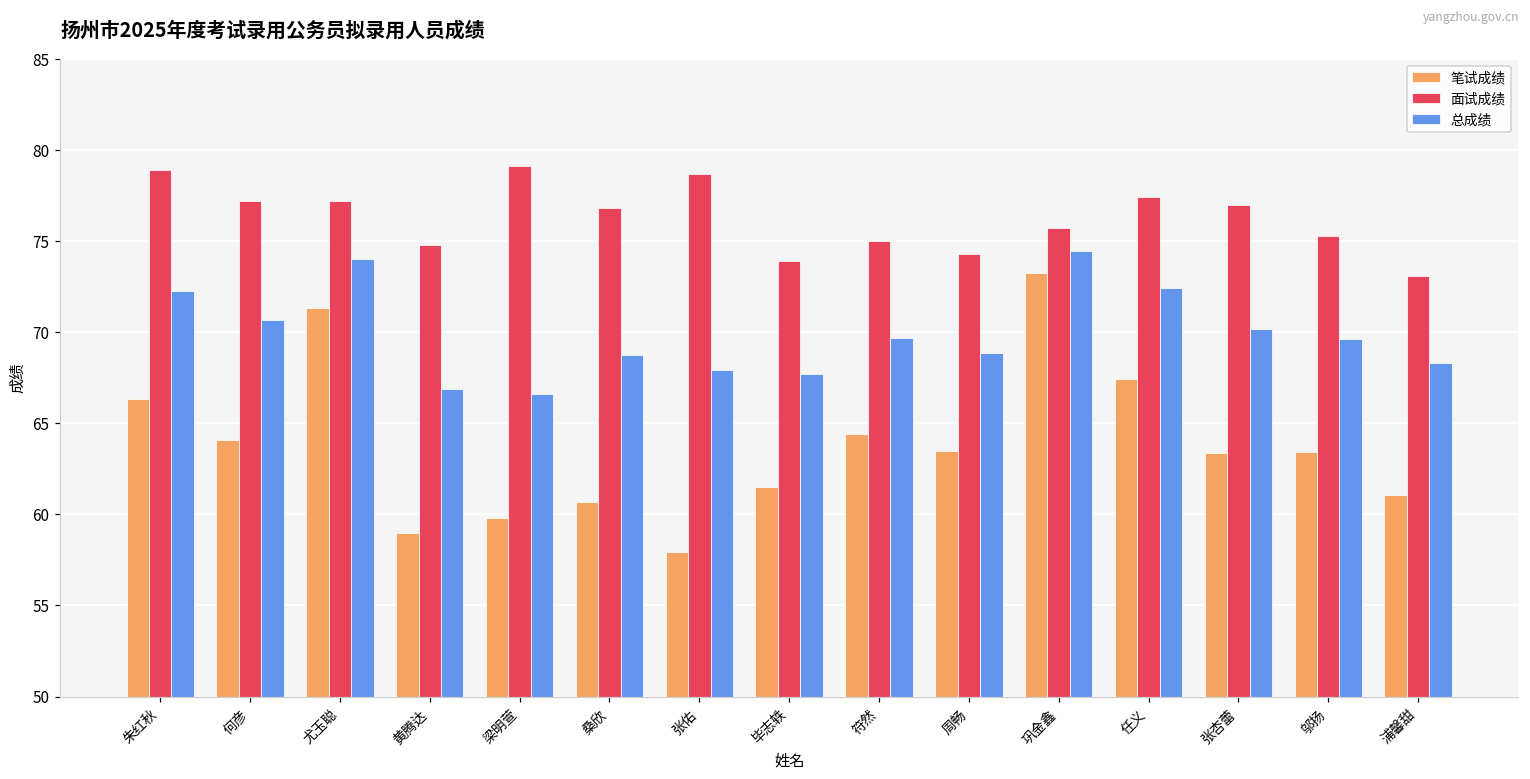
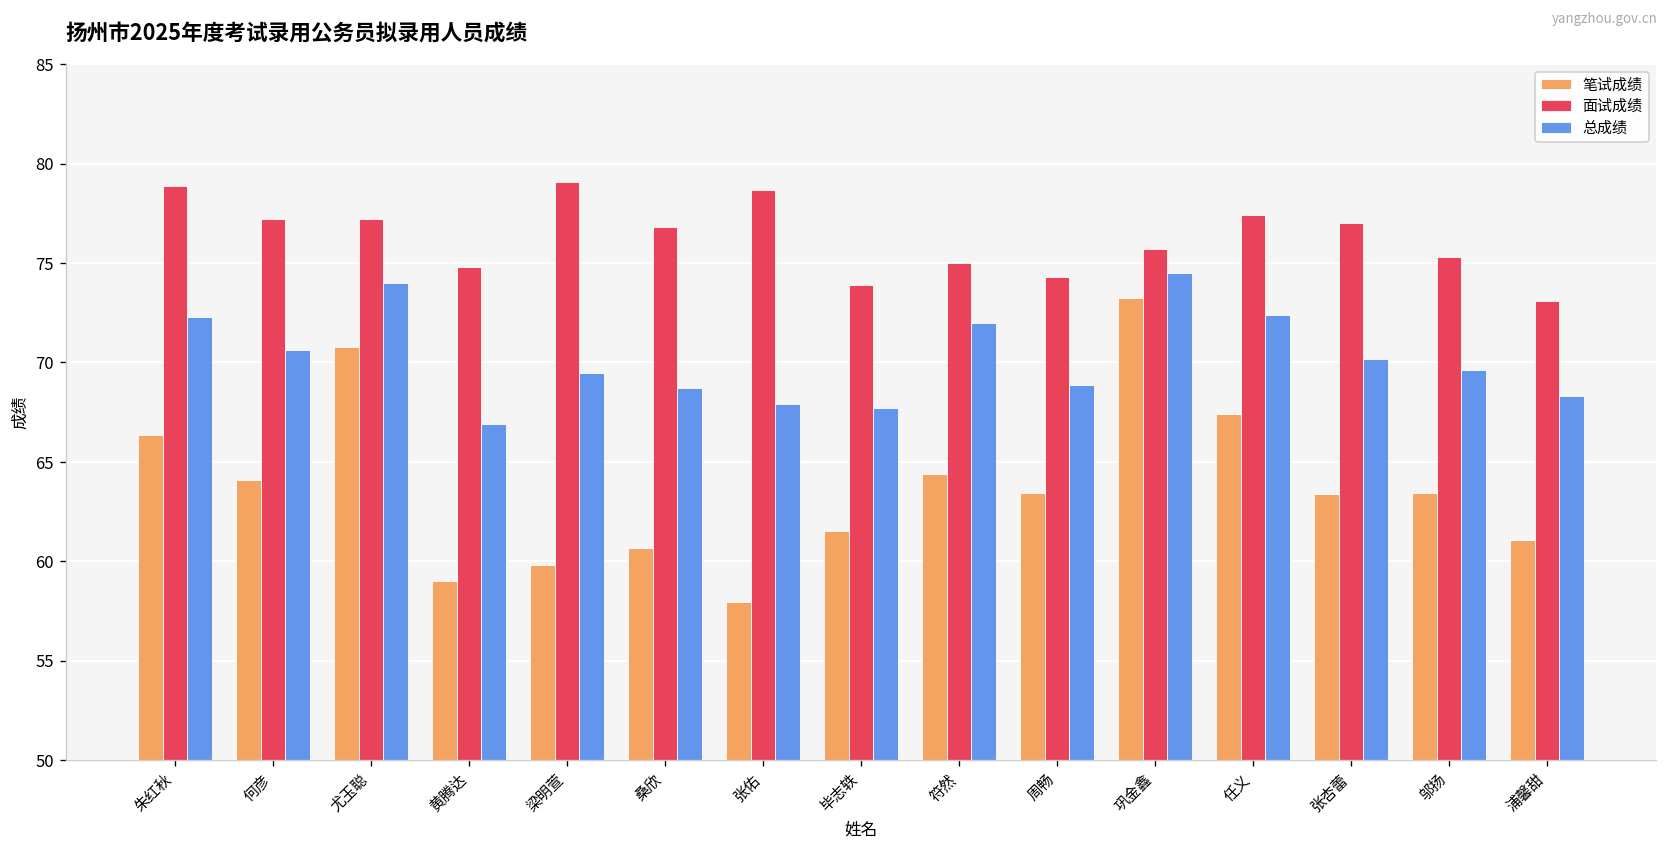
笔试成绩, 尤玉聪: 71.3 -> 70.8
总成绩, 梁明萱: 66.6 -> 69.5
总成绩, 符然: 69.7 -> 72.0
